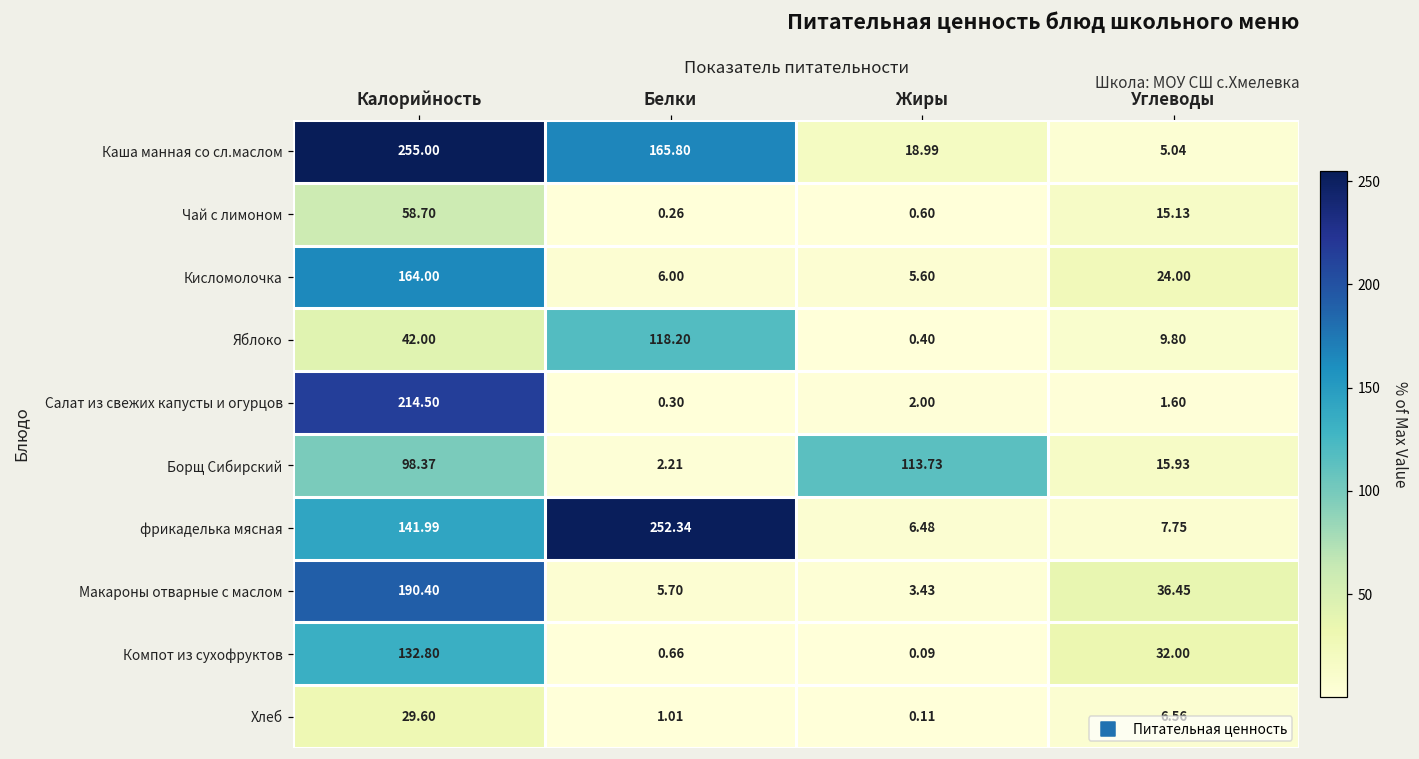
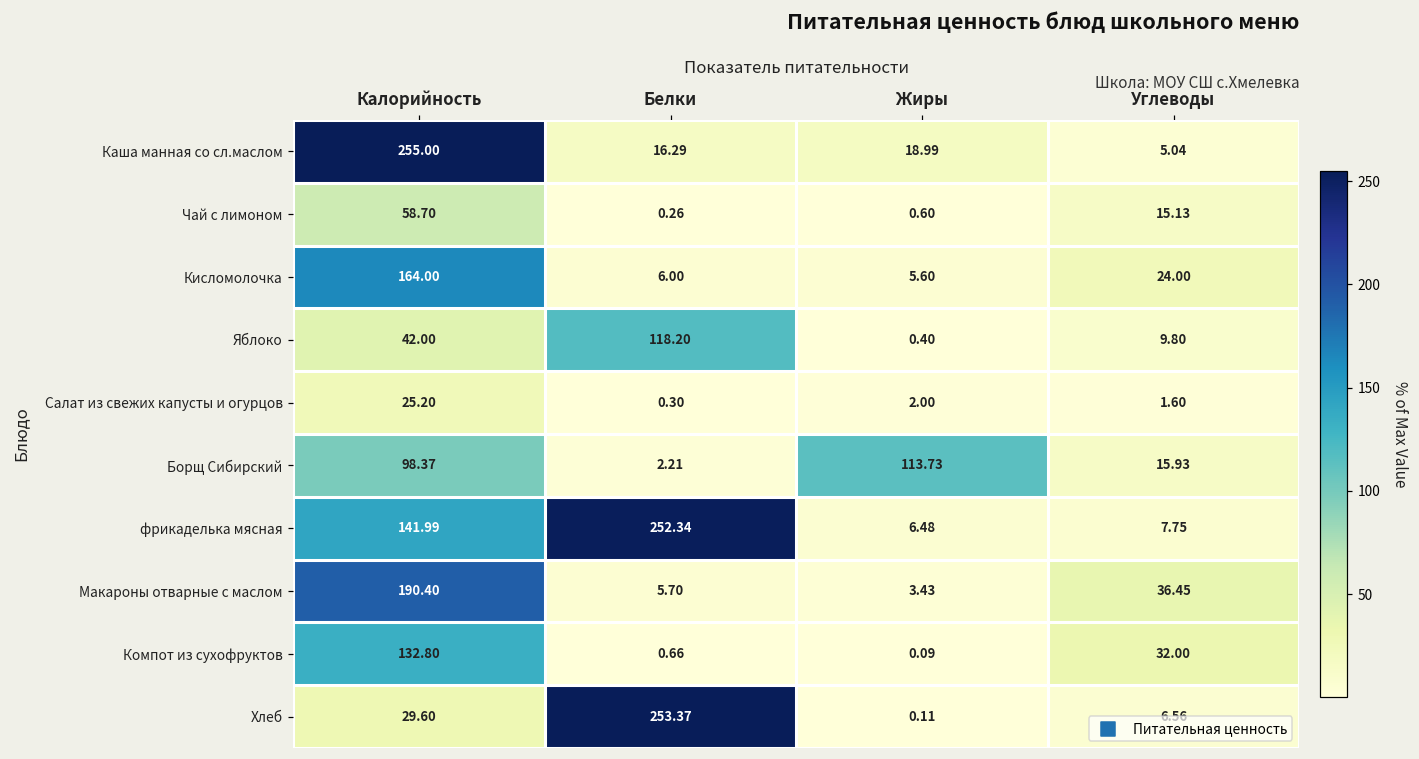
Каша манная со сл.маслом, Белки: 165.80 -> 16.29
Салат из свежих капусты и огурцов, Калорийность: 214.50 -> 25.20
Хлеб, Белки: 1.01 -> 253.37
